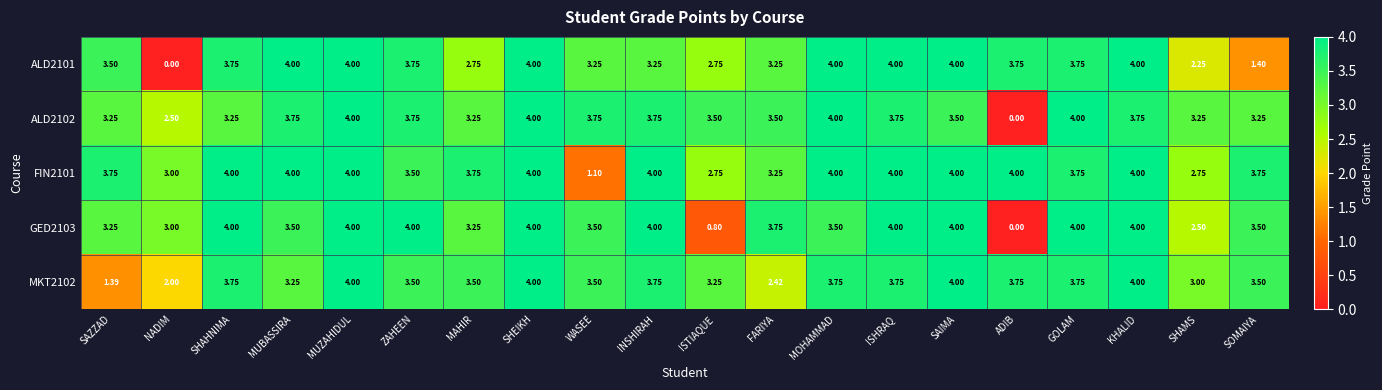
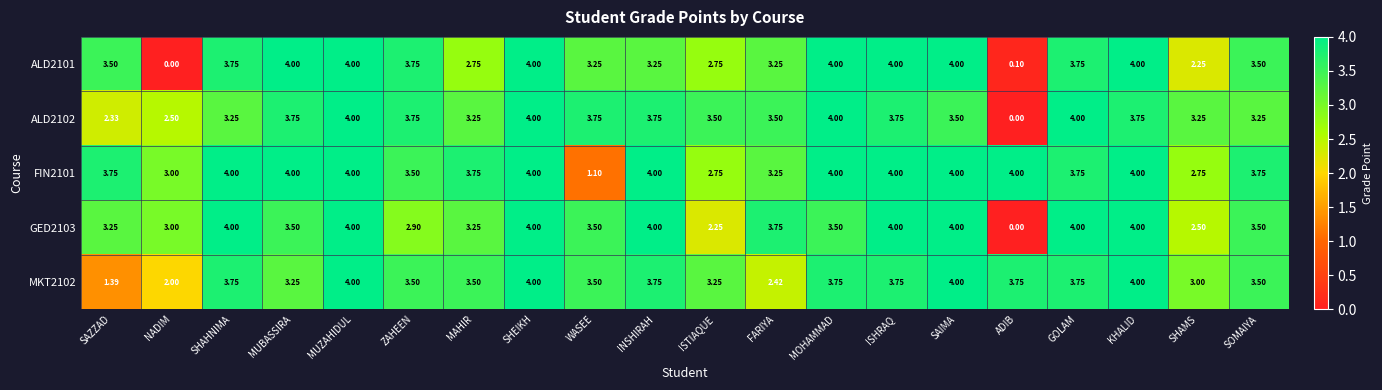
ALD2101, ADIB: 3.75 -> 0.10
ALD2101, SOMAIYA: 1.40 -> 3.50
ALD2102, SAZZAD: 3.25 -> 2.33
GED2103, ZAHEEN: 4.00 -> 2.90
GED2103, ISTIAQUE: 0.80 -> 2.25
